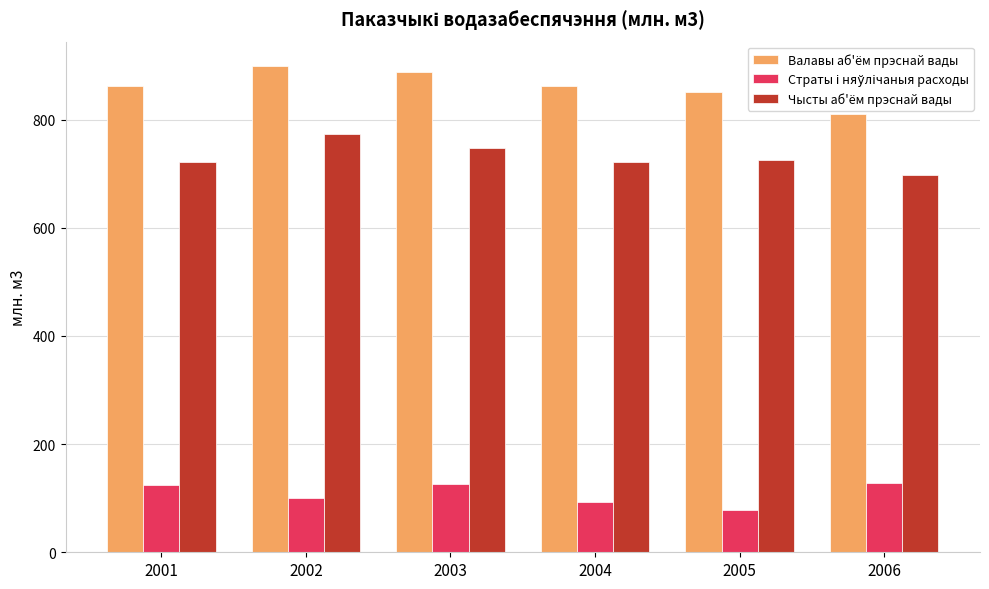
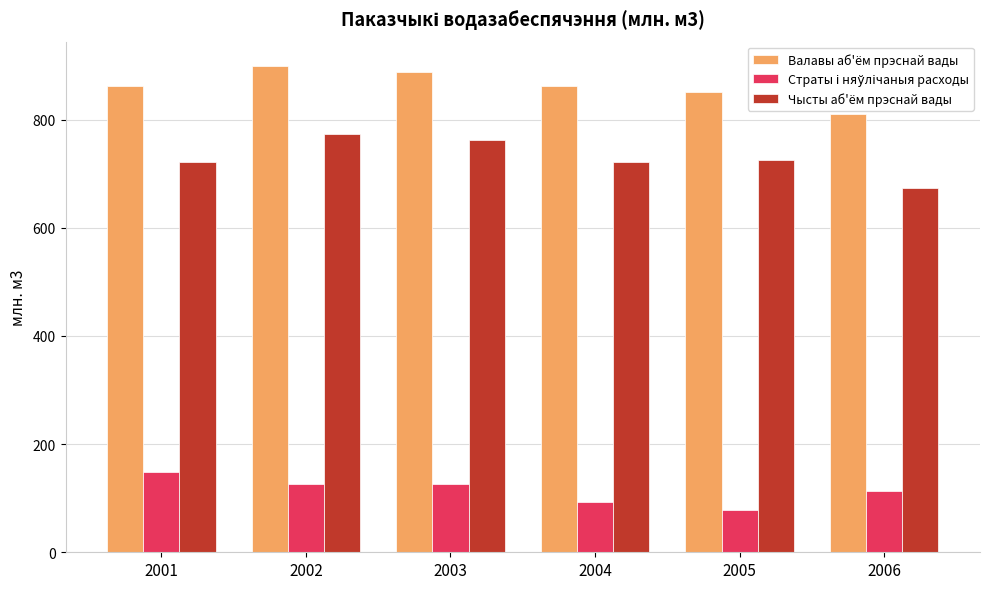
Страты і няўлічаныя расходы, 2001: 120 -> 150
Страты і няўлічаныя расходы, 2002: 100 -> 130
Чысты аб'ём прэснай вады, 2003: 750 -> 760
Страты і няўлічаныя расходы, 2006: 130 -> 110
Чысты аб'ём прэснай вады, 2006: 700 -> 670
